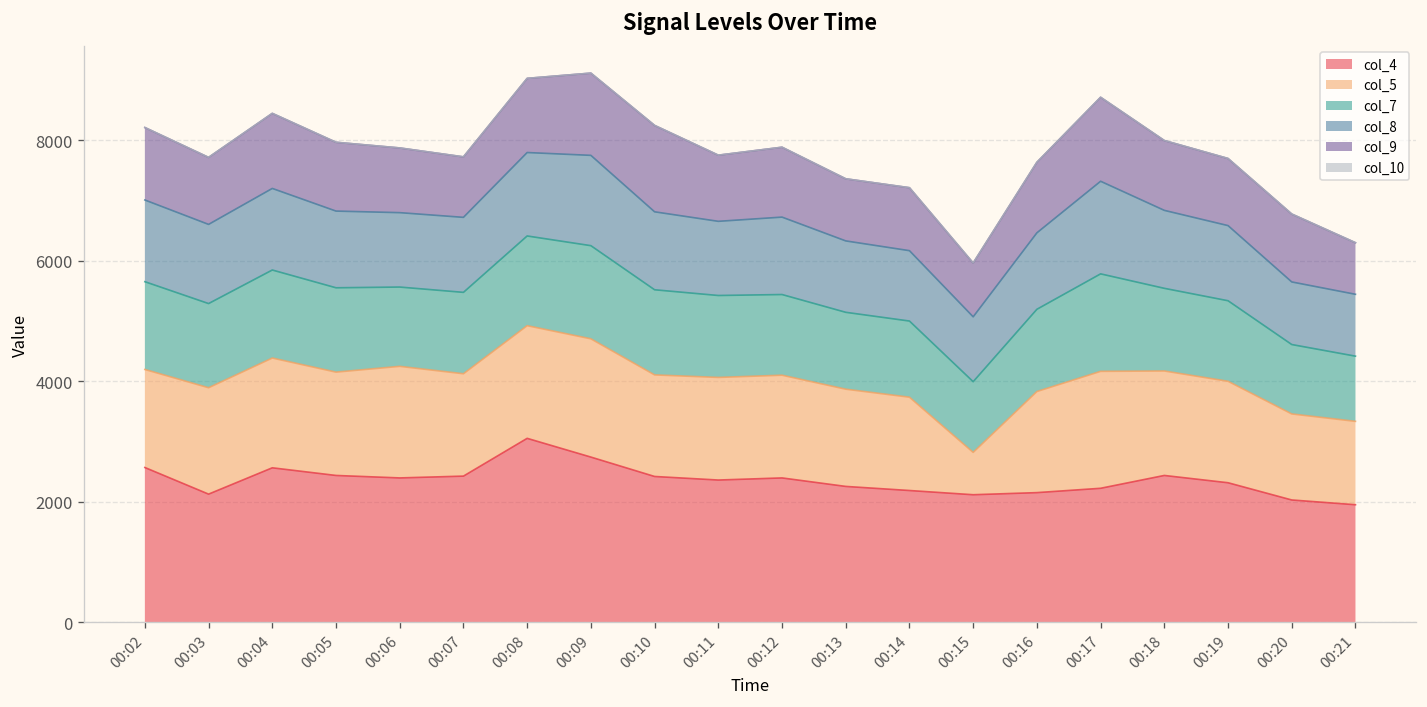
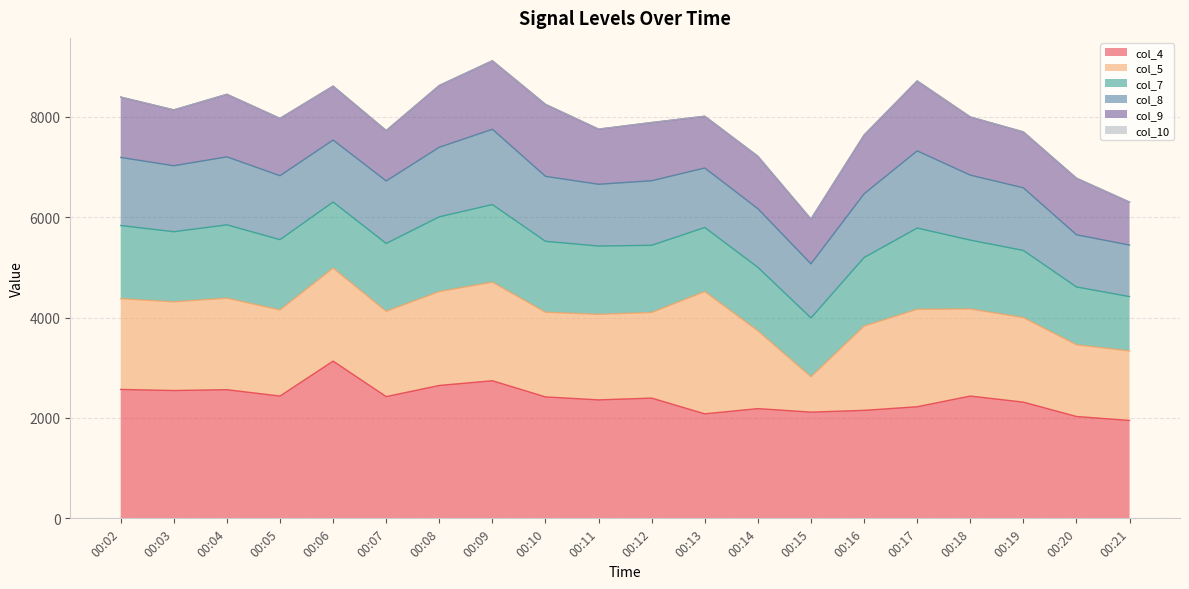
col_5, 00:02: 1600 -> 1800
col_4, 00:03: 2100 -> 2500
col_4, 00:06: 2400 -> 3100
col_4, 00:08: 3100 -> 2600
col_4, 00:13: 2300 -> 2100
col_5, 00:13: 1600 -> 2400
